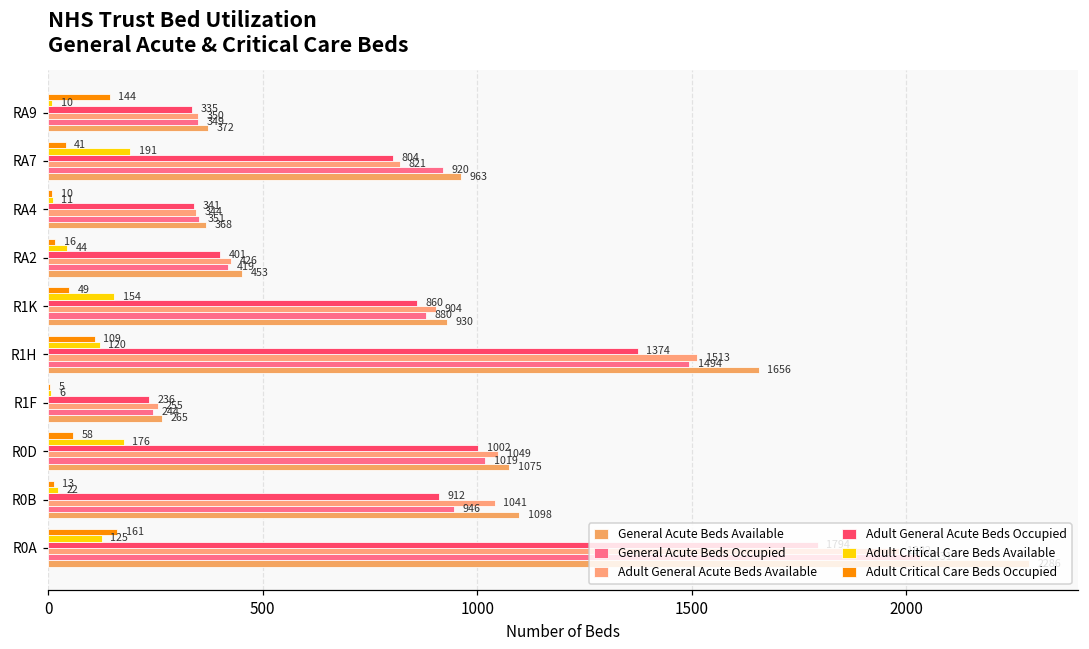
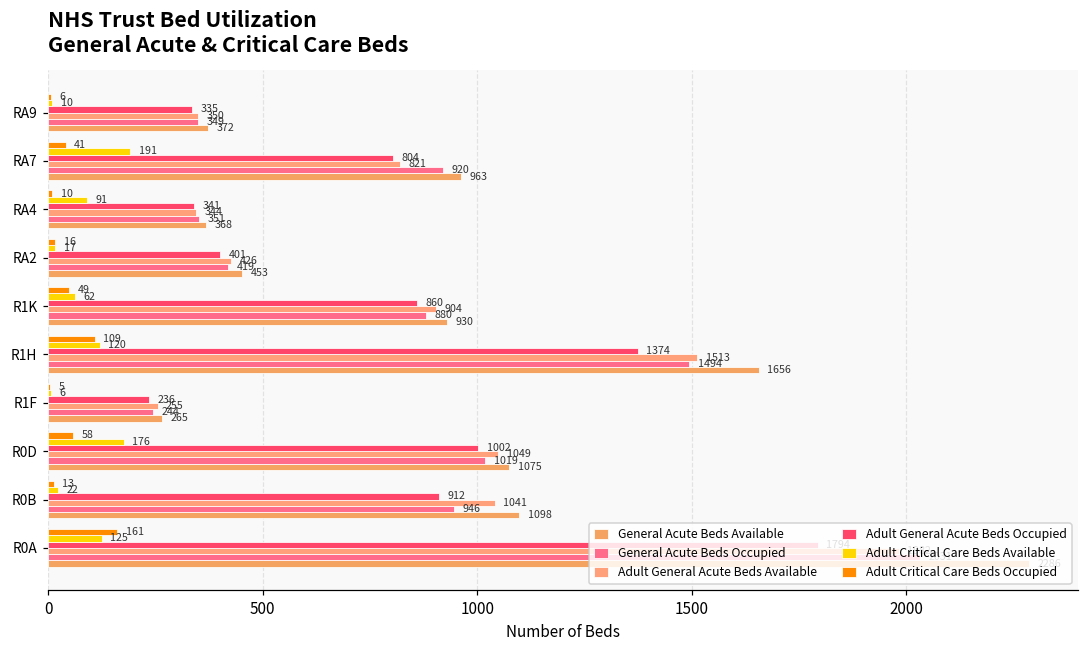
Adult Critical Care Beds Occupied, RA9: 144 -> 6
Adult Critical Care Beds Available, RA4: 11 -> 91
Adult Critical Care Beds Available, RA2: 44 -> 17
Adult Critical Care Beds Available, R1K: 154 -> 62
